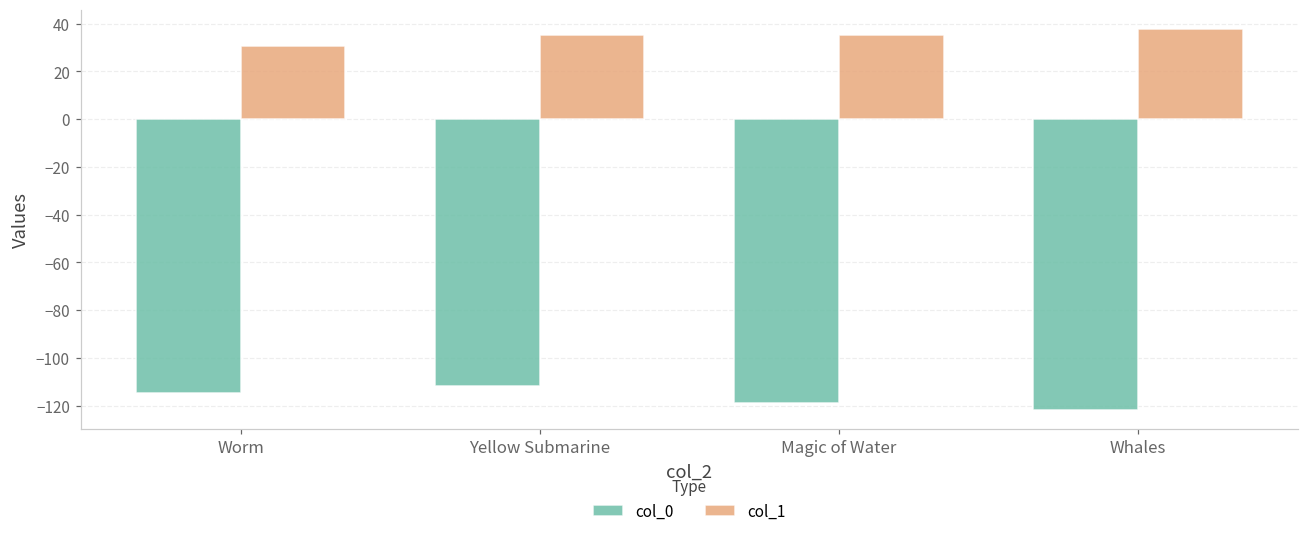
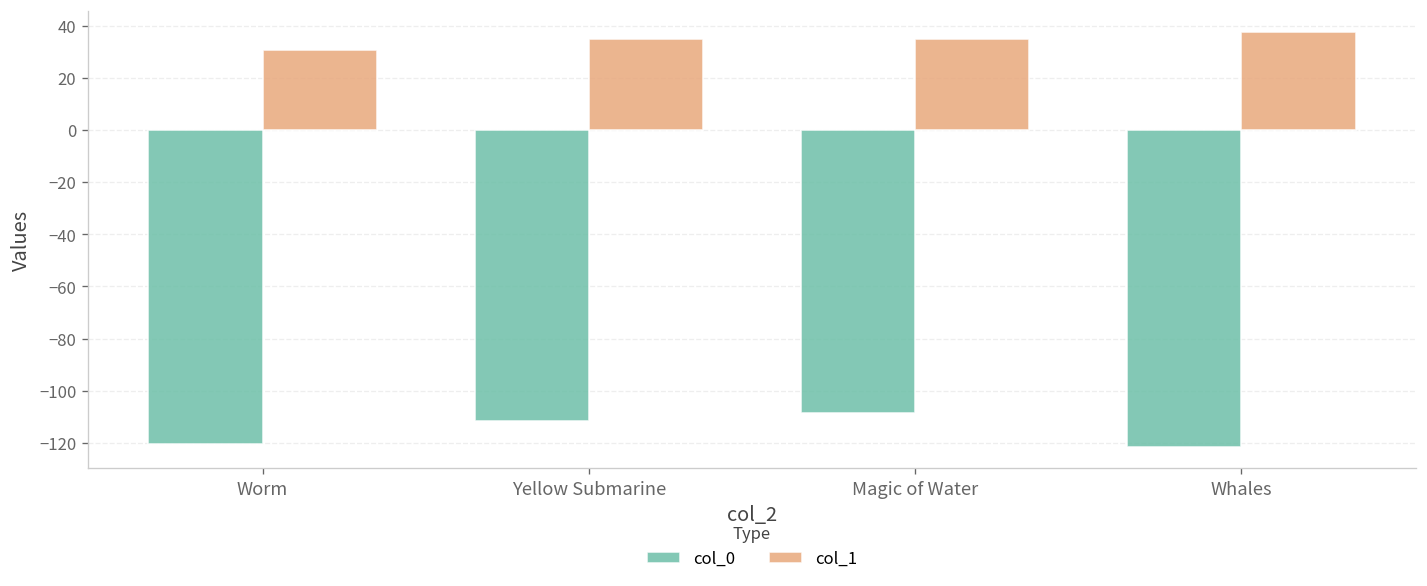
col_0, Worm: -115 -> -121
col_0, Magic of Water: -119 -> -109
